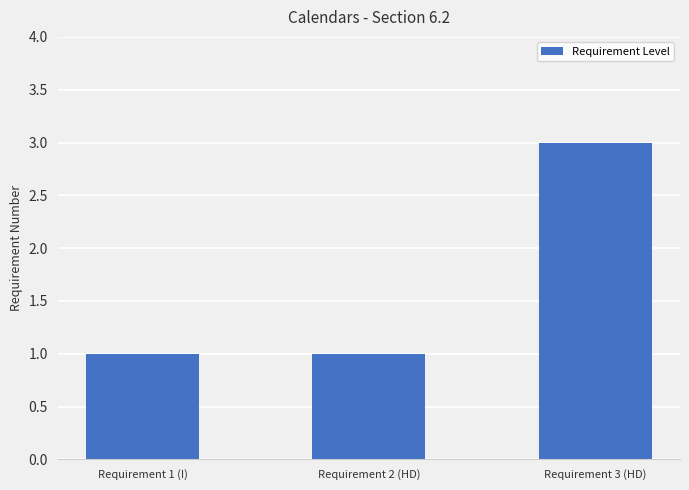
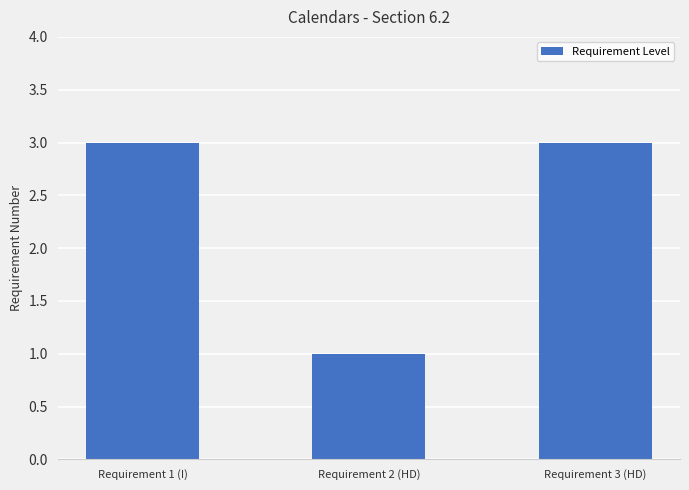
Requirement 1 (I): 1 -> 3
